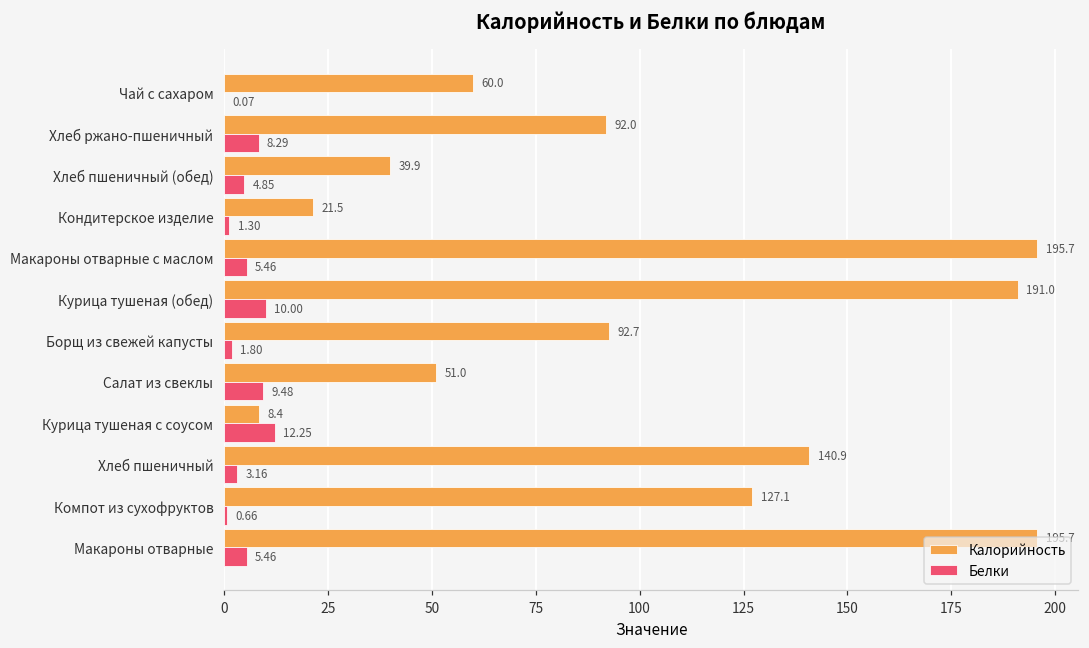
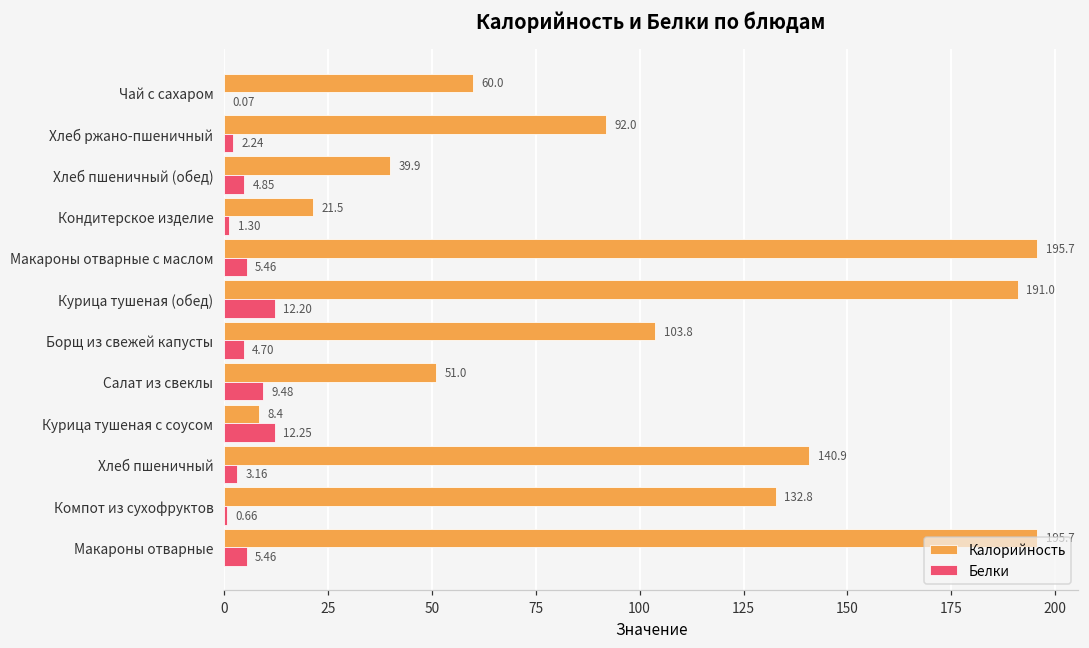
Белки, Хлеб ржано-пшеничный: 8.29 -> 2.24
Белки, Курица тушеная (обед): 10.00 -> 12.20
Калорийность, Борщ из свежей капусты: 92.7 -> 103.8
Белки, Борщ из свежей капусты: 1.80 -> 4.70
Калорийность, Компот из сухофруктов: 127.1 -> 132.8
